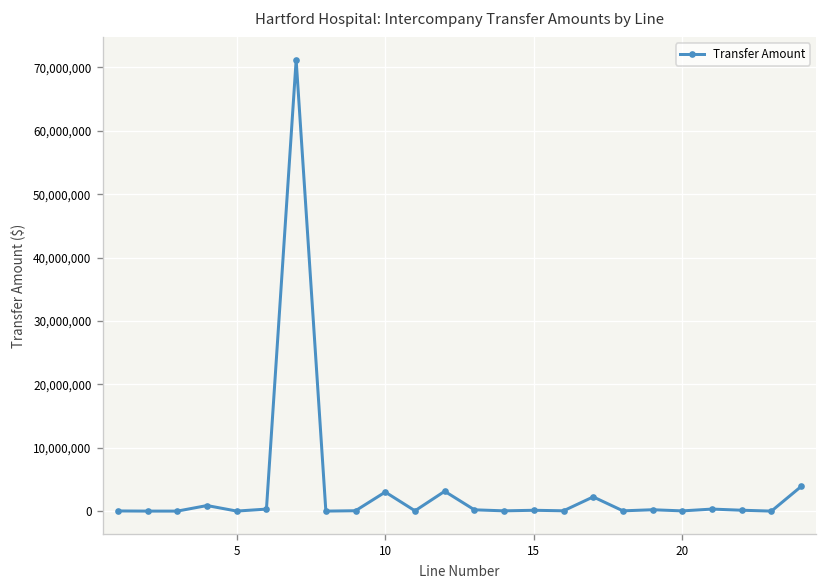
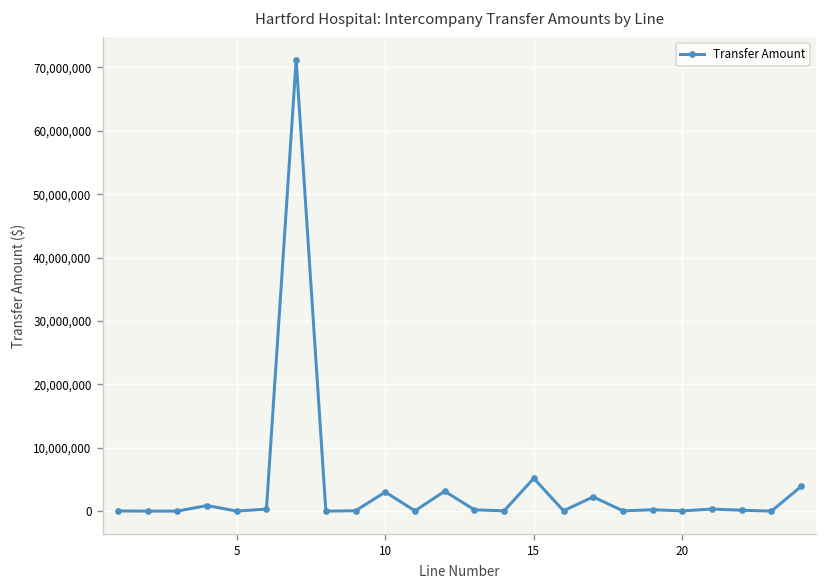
15: 0 -> 5,000,000
